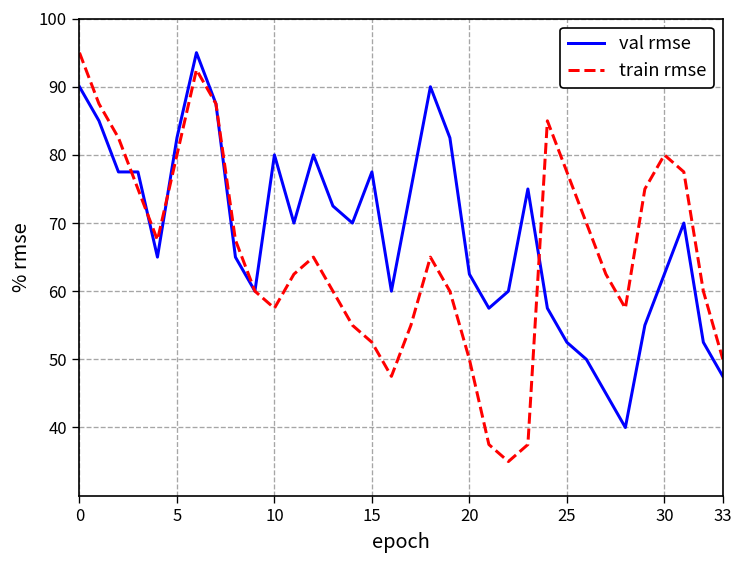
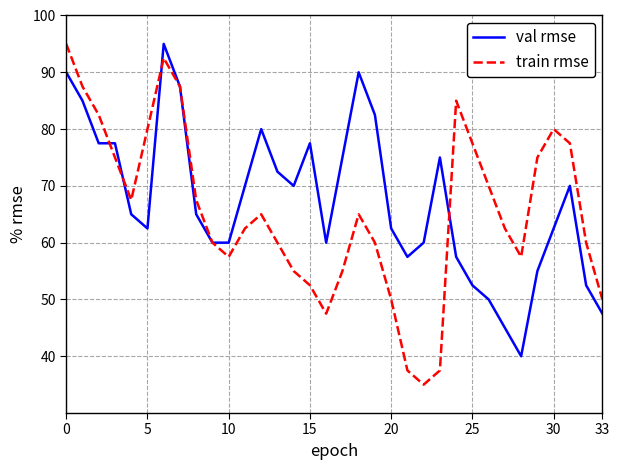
val rmse, 5: 83 -> 63
val rmse, 10: 80 -> 60
